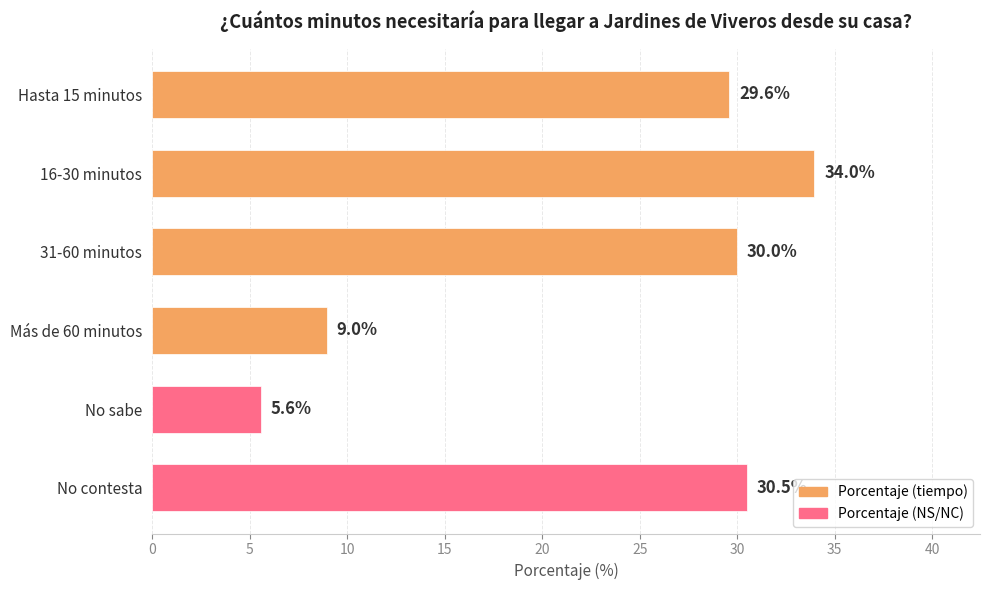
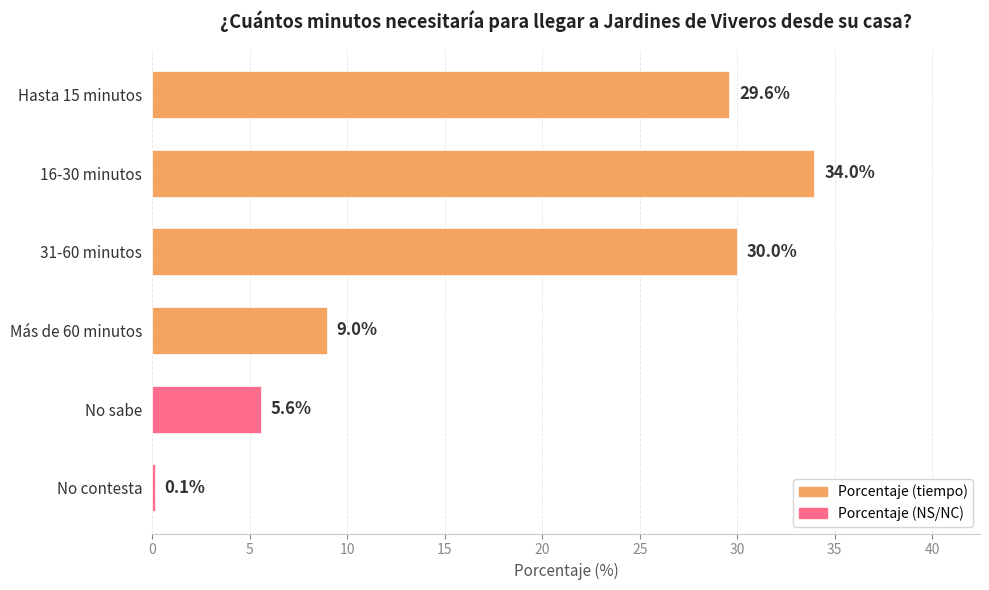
No contesta: 30.5 -> 0.1
